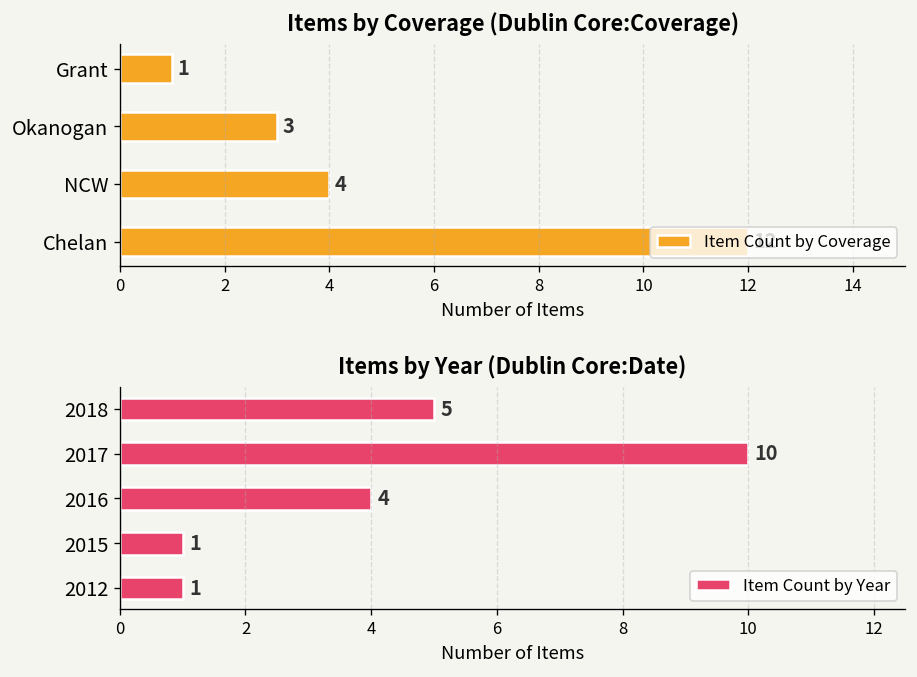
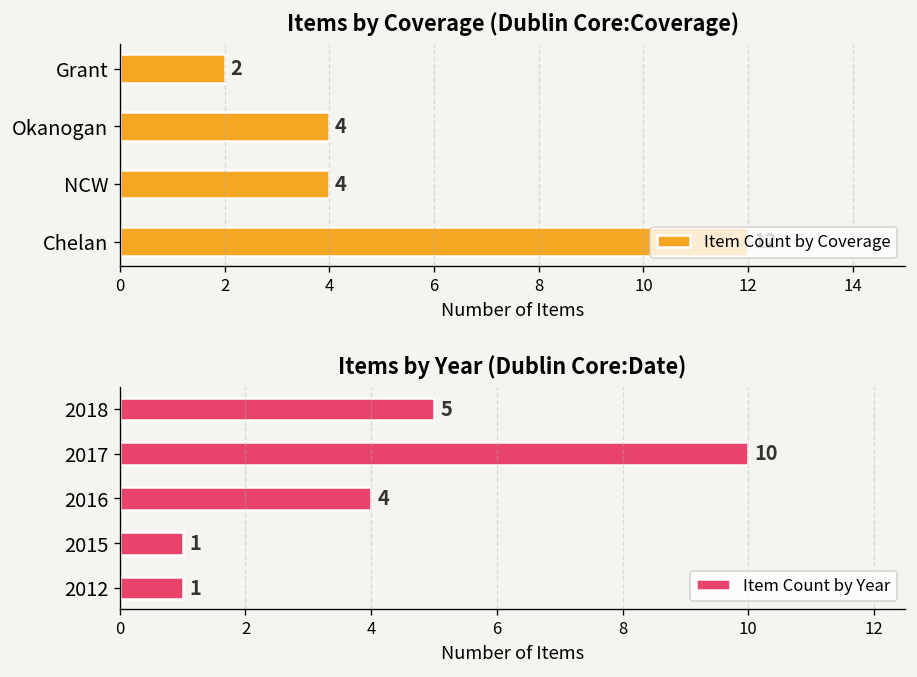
Items by Coverage (Dublin Core:Coverage), Grant: 1 -> 2
Items by Coverage (Dublin Core:Coverage), Okanogan: 3 -> 4
